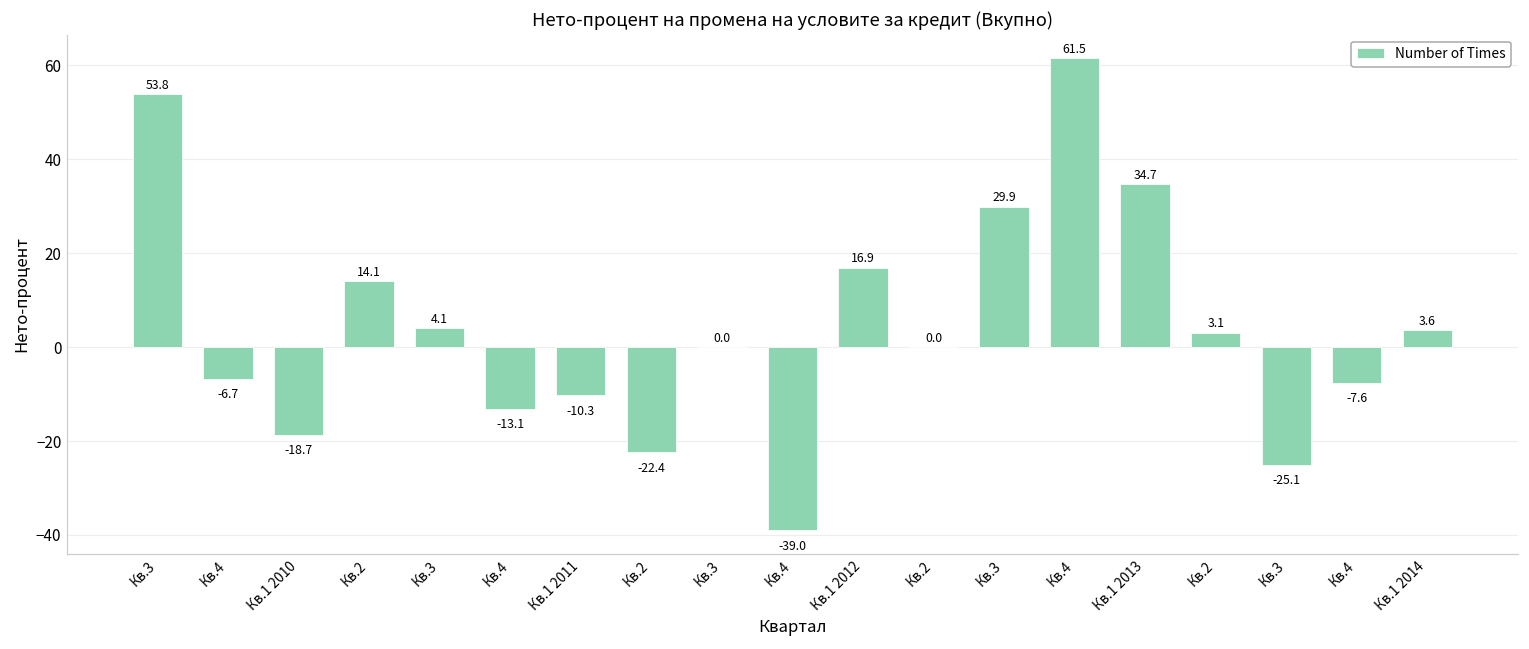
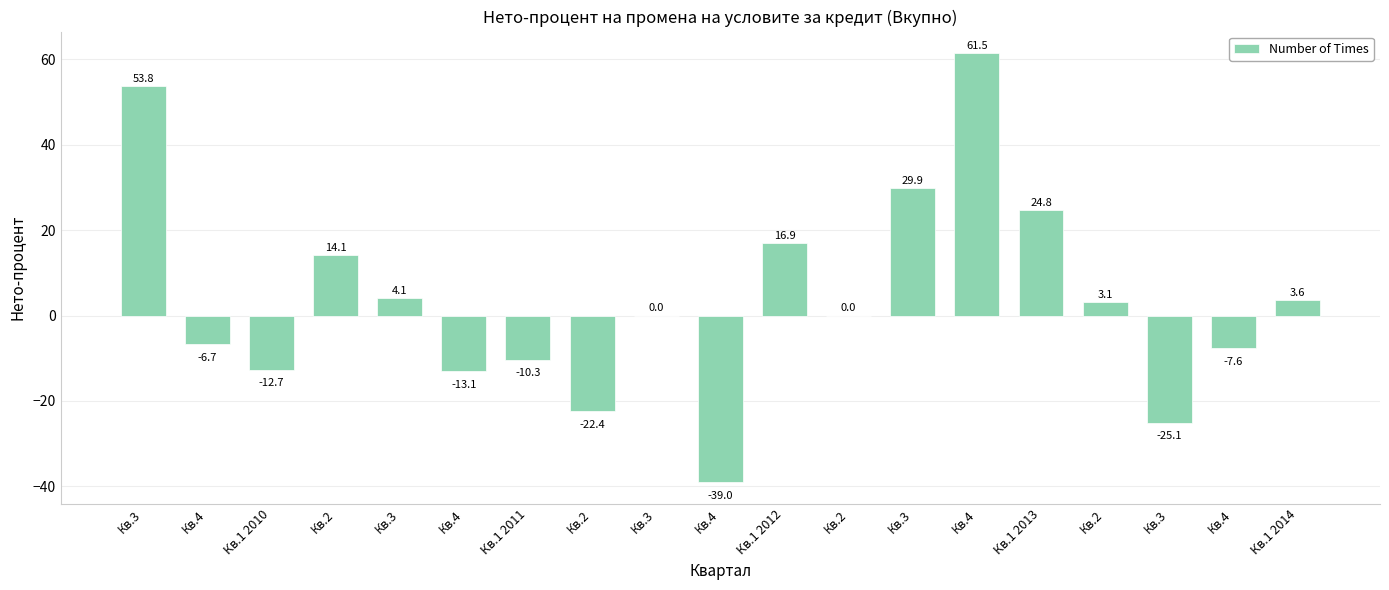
Кв.1 2010: -18.7 -> -12.7
Кв.1 2013: 34.7 -> 24.8
